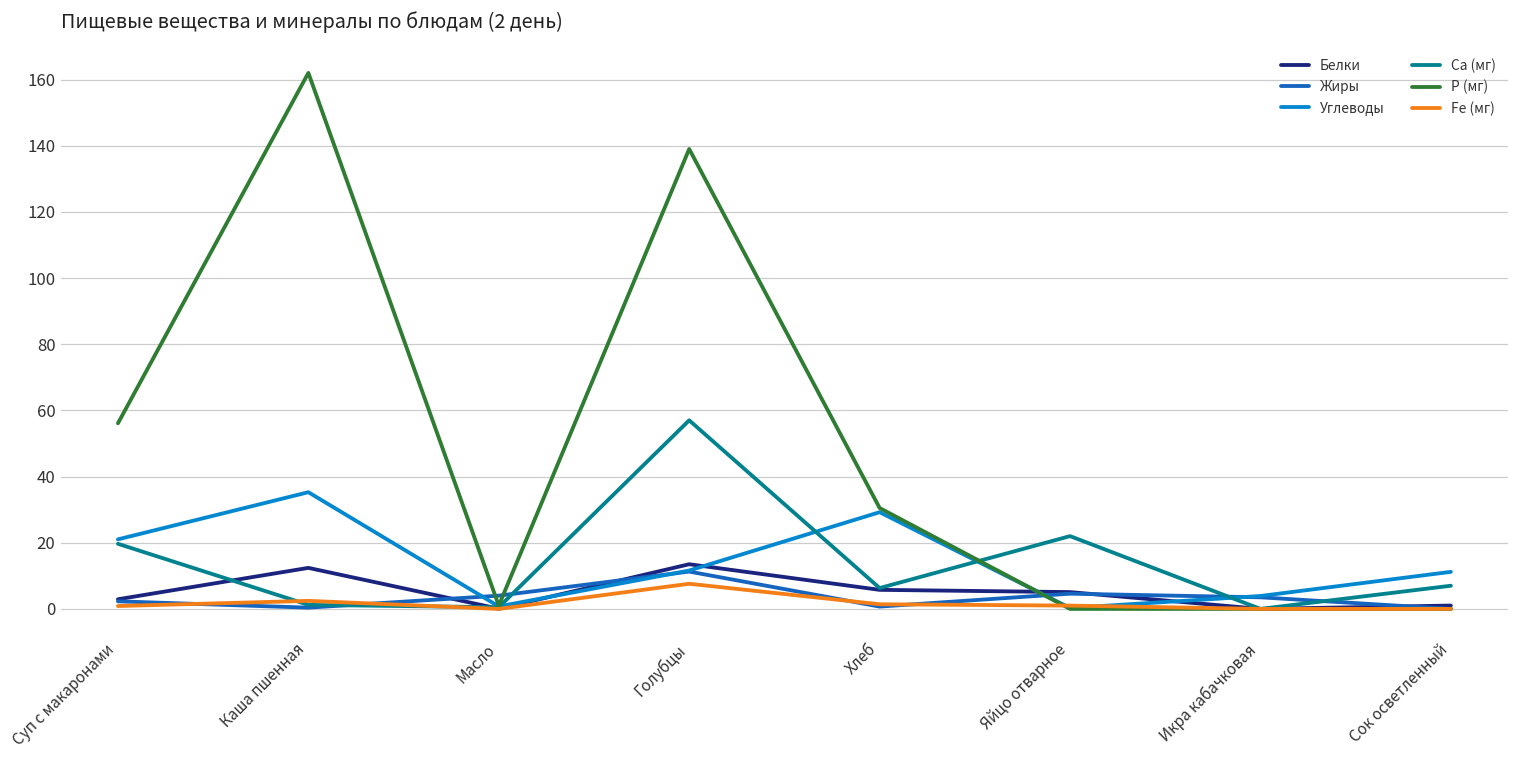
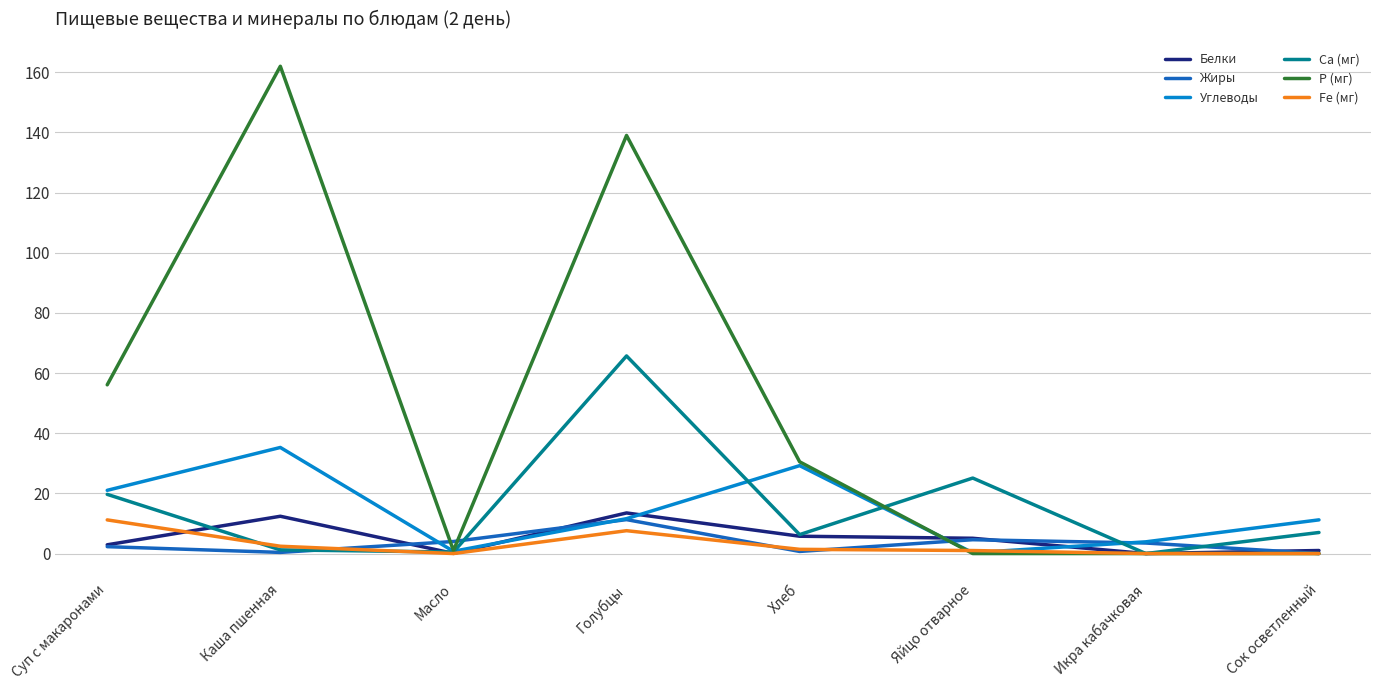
Fe (мг), Суп с макаронами: 1 -> 11
Са (мг), Голубцы: 57 -> 66
Са (мг), Яйцо отварное: 22 -> 25
